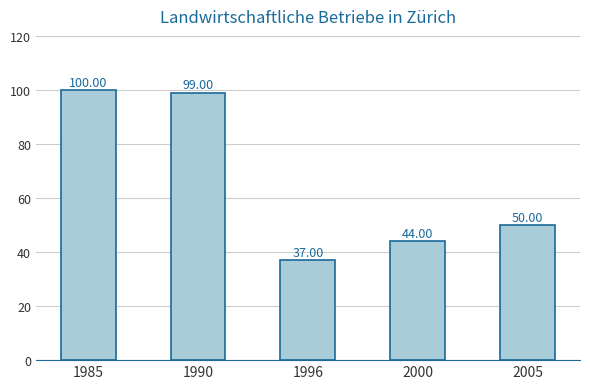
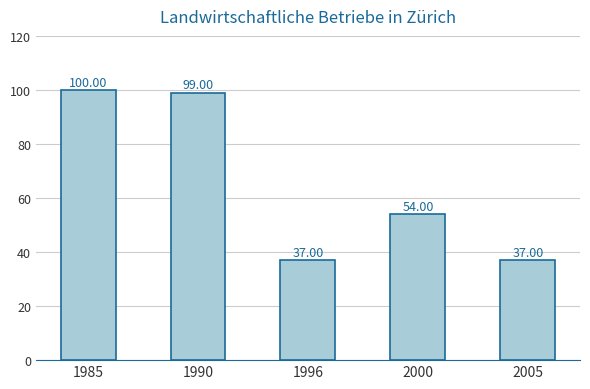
2000: 44.00 -> 54.00
2005: 50.00 -> 37.00
